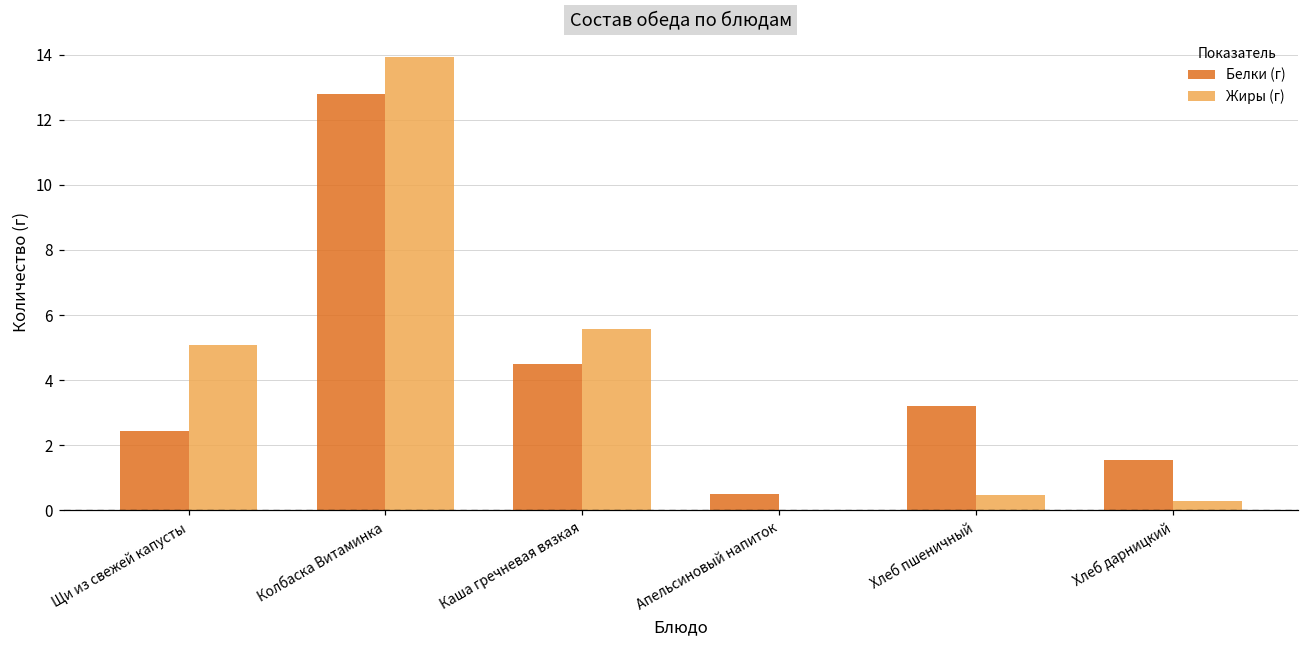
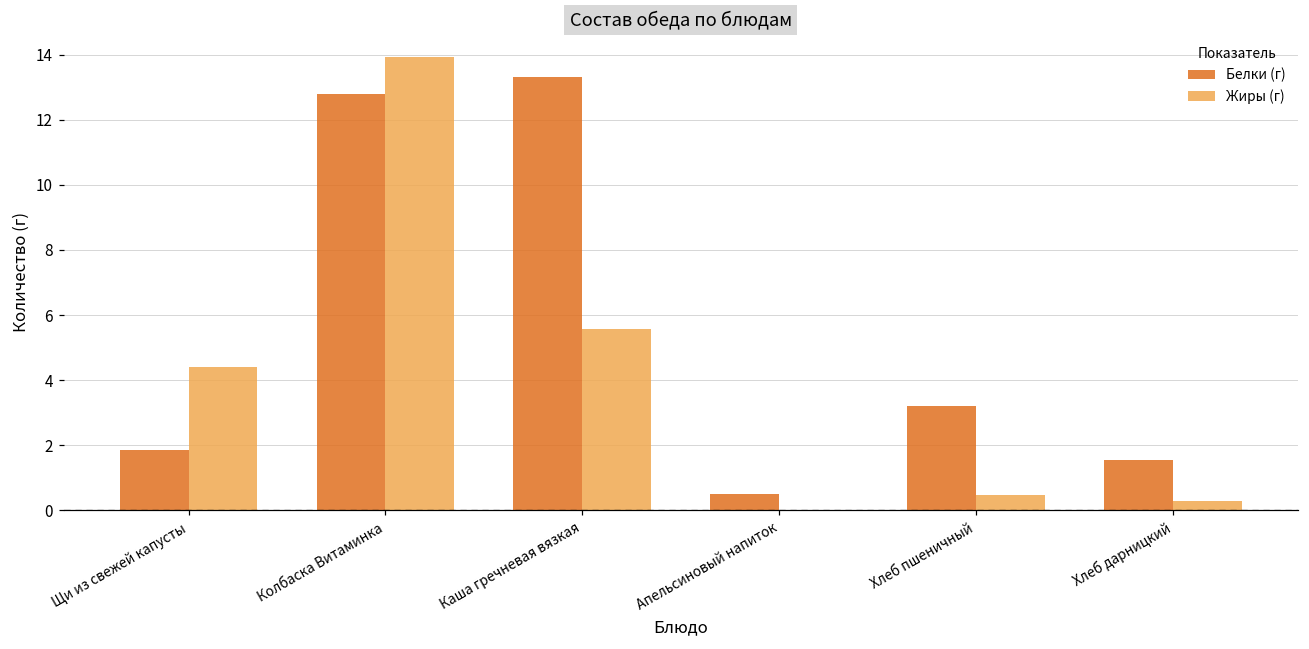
Белки (г), Щи из свежей капусты: 2.4 -> 1.9
Жиры (г), Щи из свежей капусты: 5.1 -> 4.4
Белки (г), Каша гречневая вязкая: 4.5 -> 13.3
